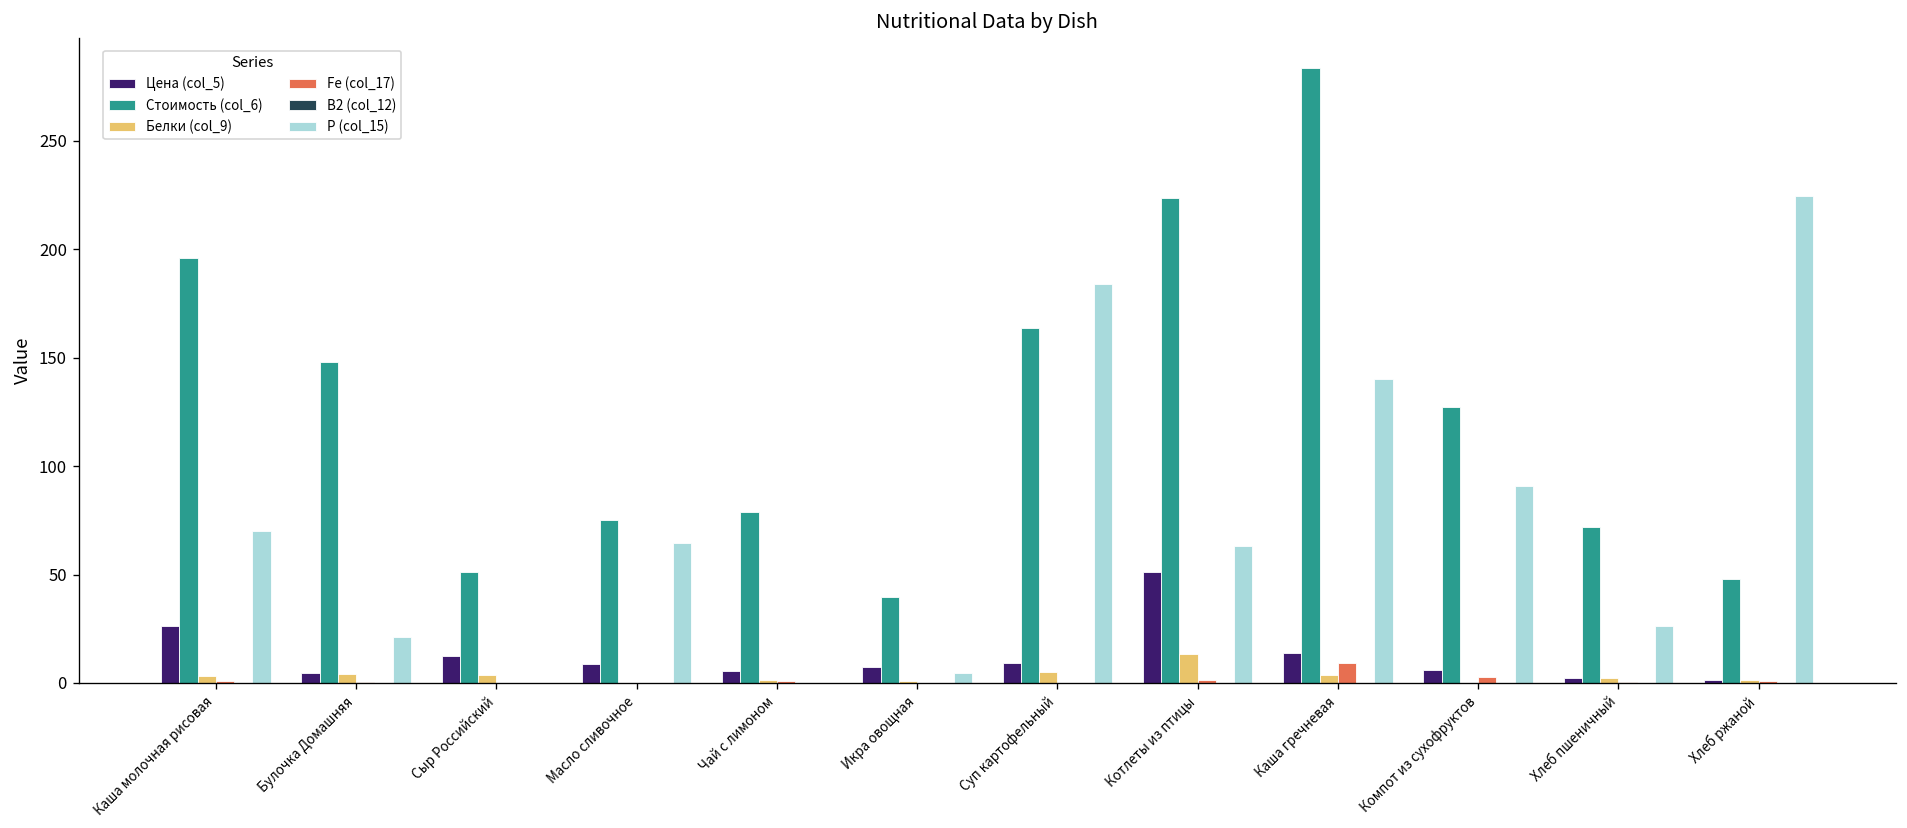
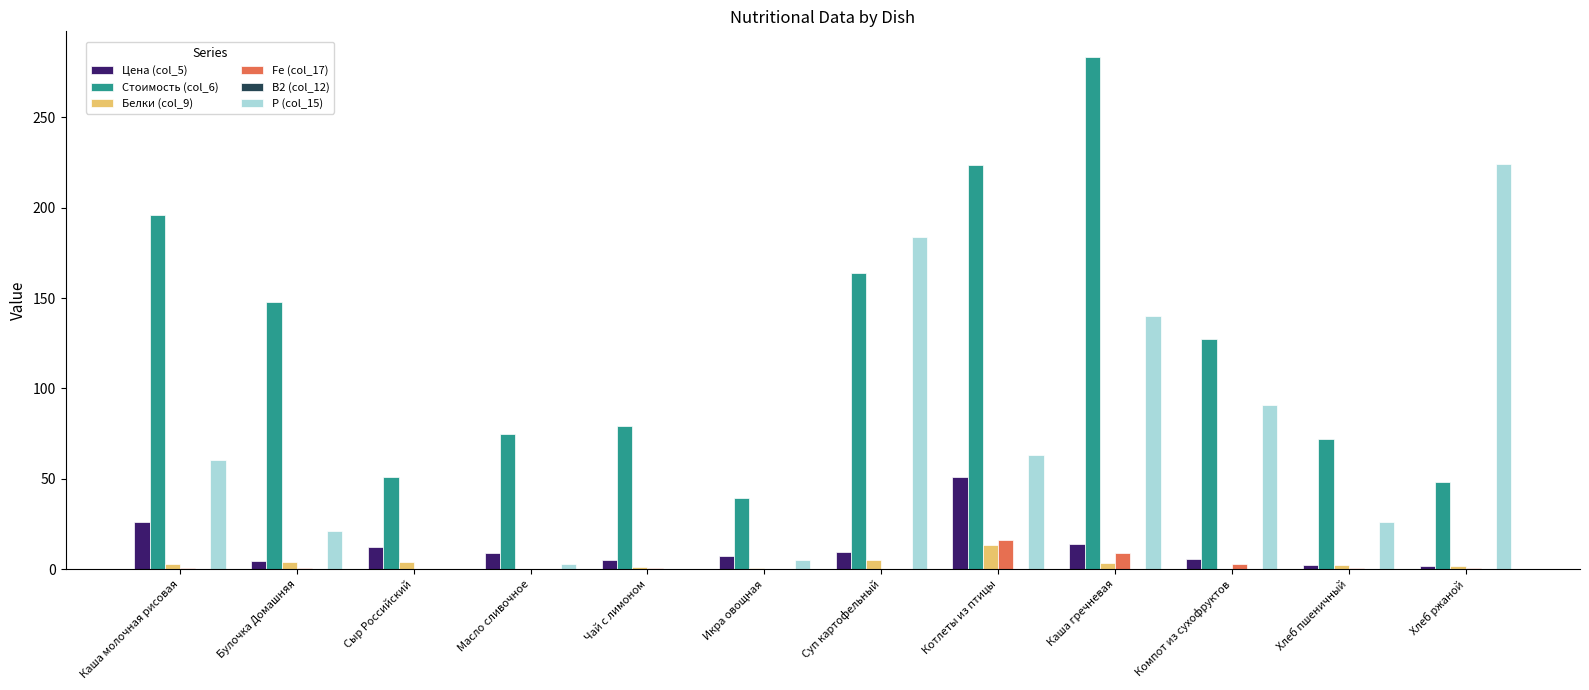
P (col_15), Каша молочная рисовая: 70 -> 61
P (col_15), Масло сливочное: 64 -> 3
Fe (col_17), Котлеты из птицы: 1 -> 16
